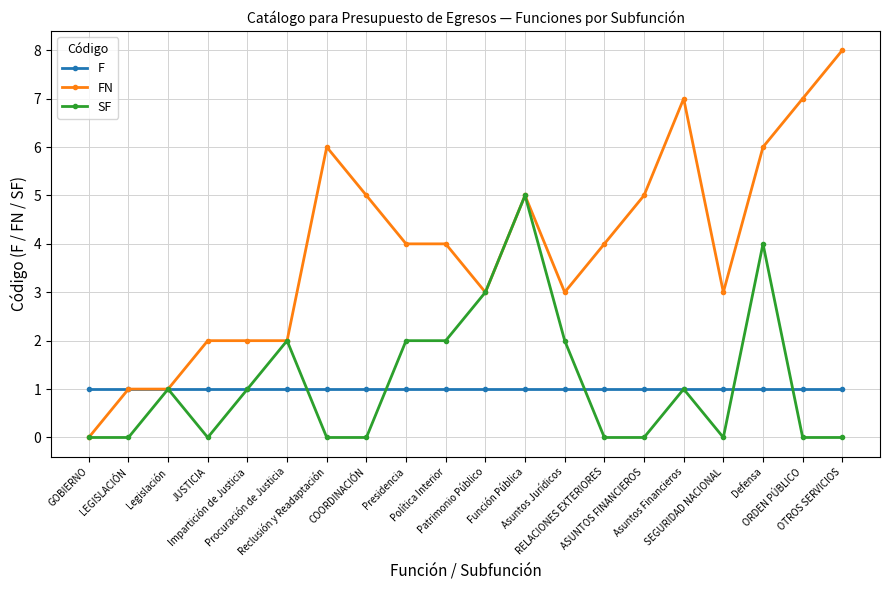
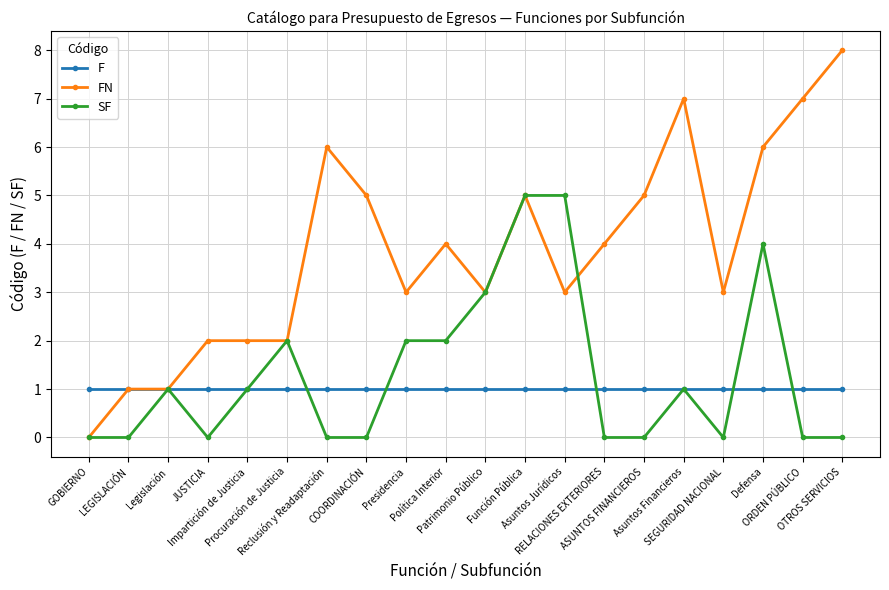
FN, Presidencia: 4 -> 3
SF, Asuntos Jurídicos: 2 -> 5
